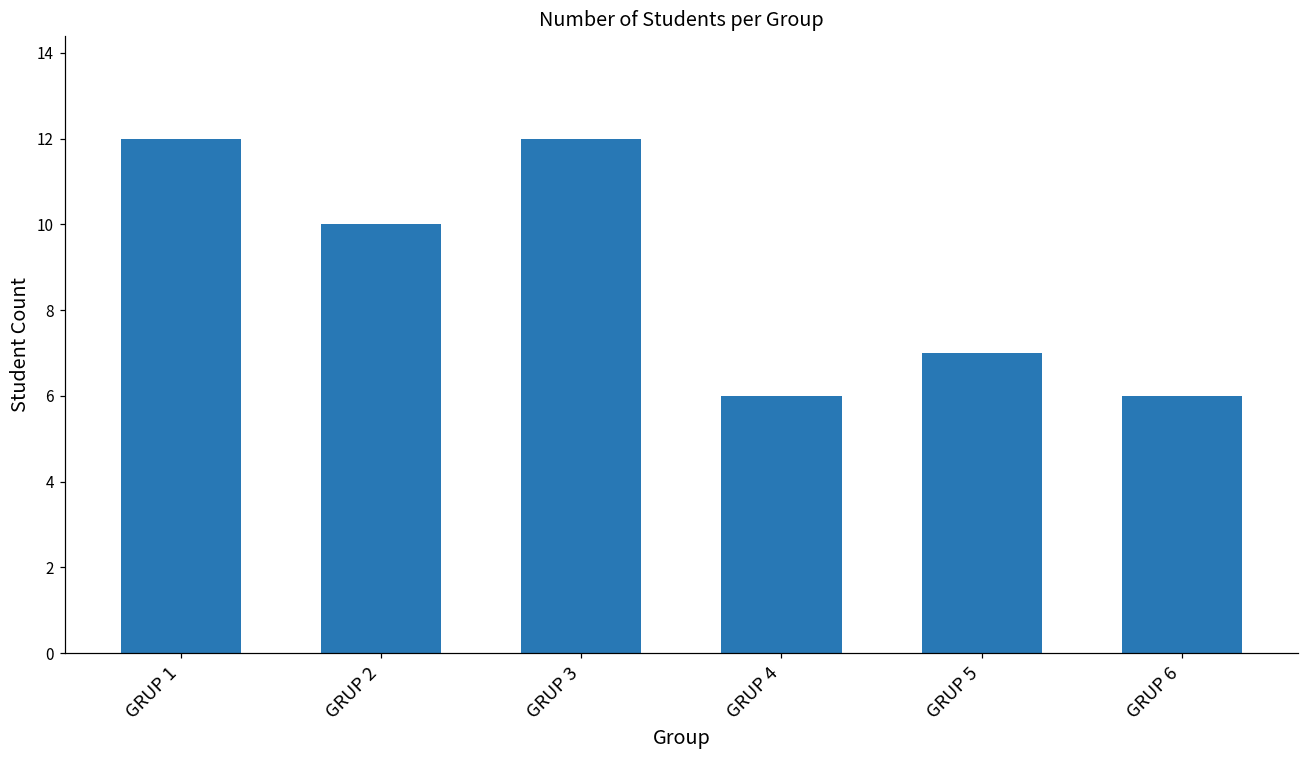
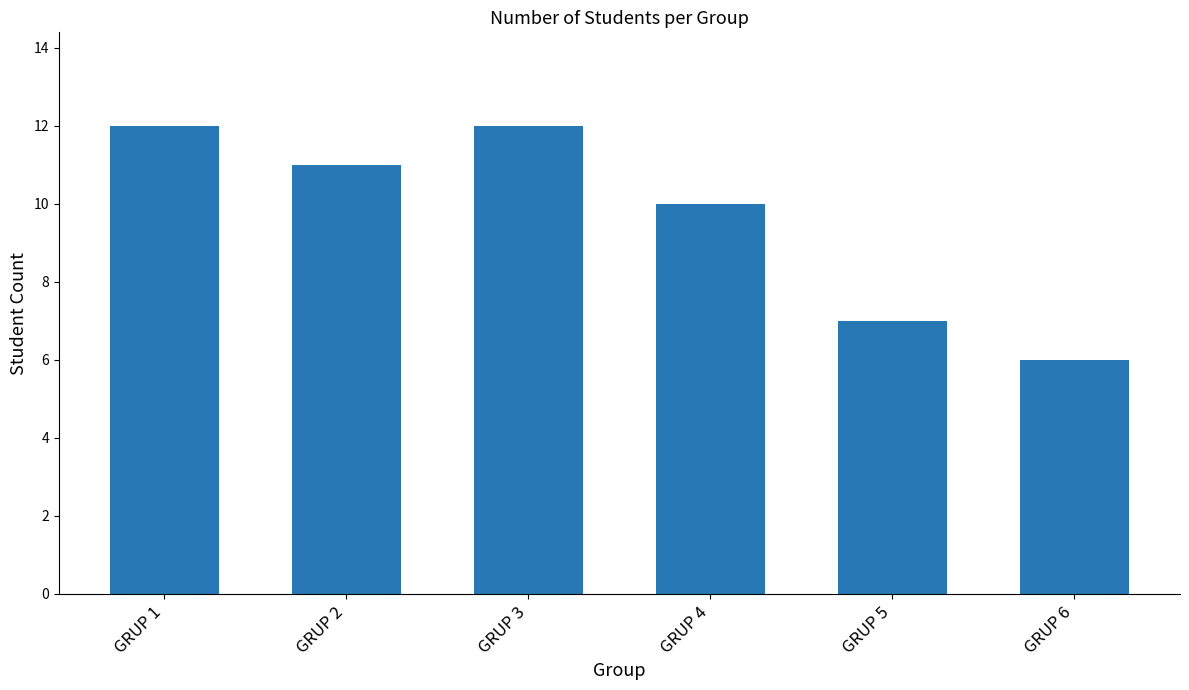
GRUP 2: 10 -> 11
GRUP 4: 6 -> 10
